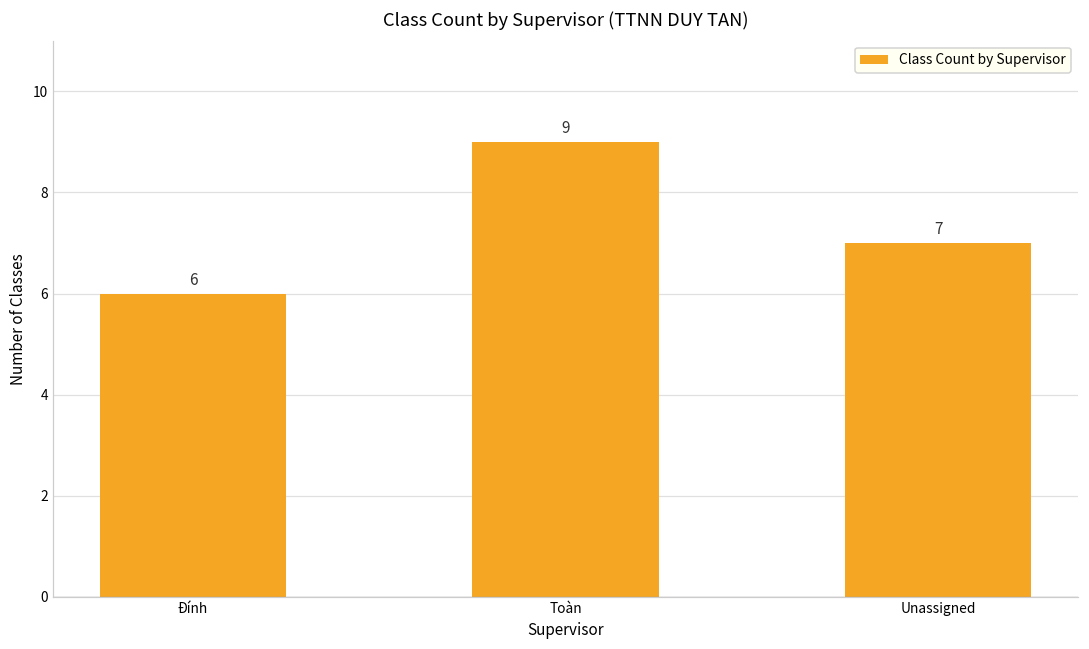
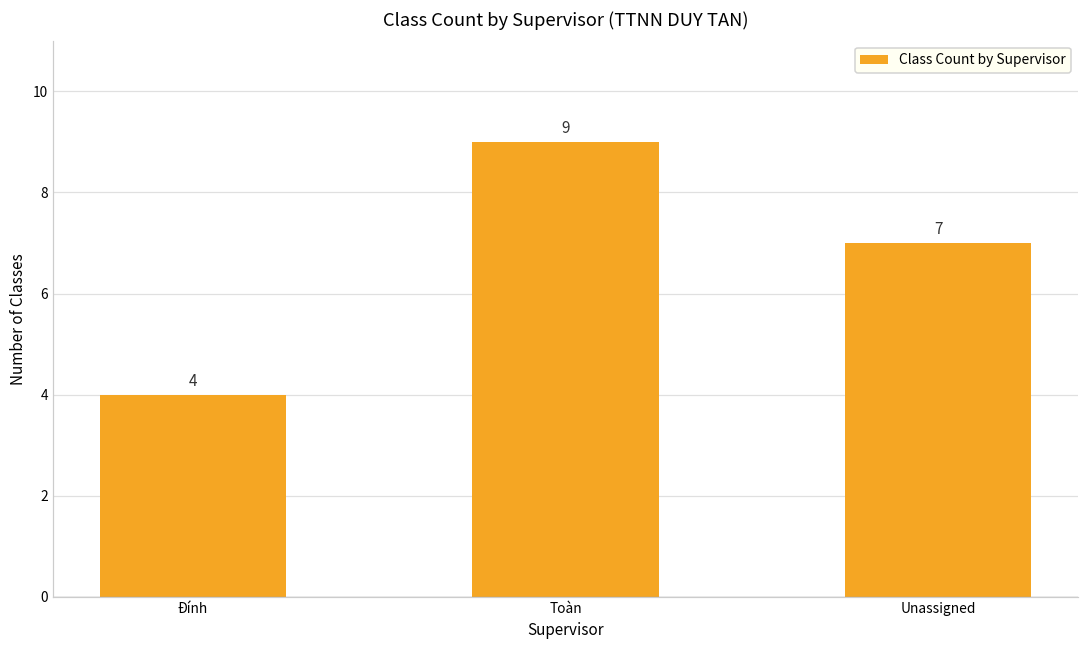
Đính: 6 -> 4
